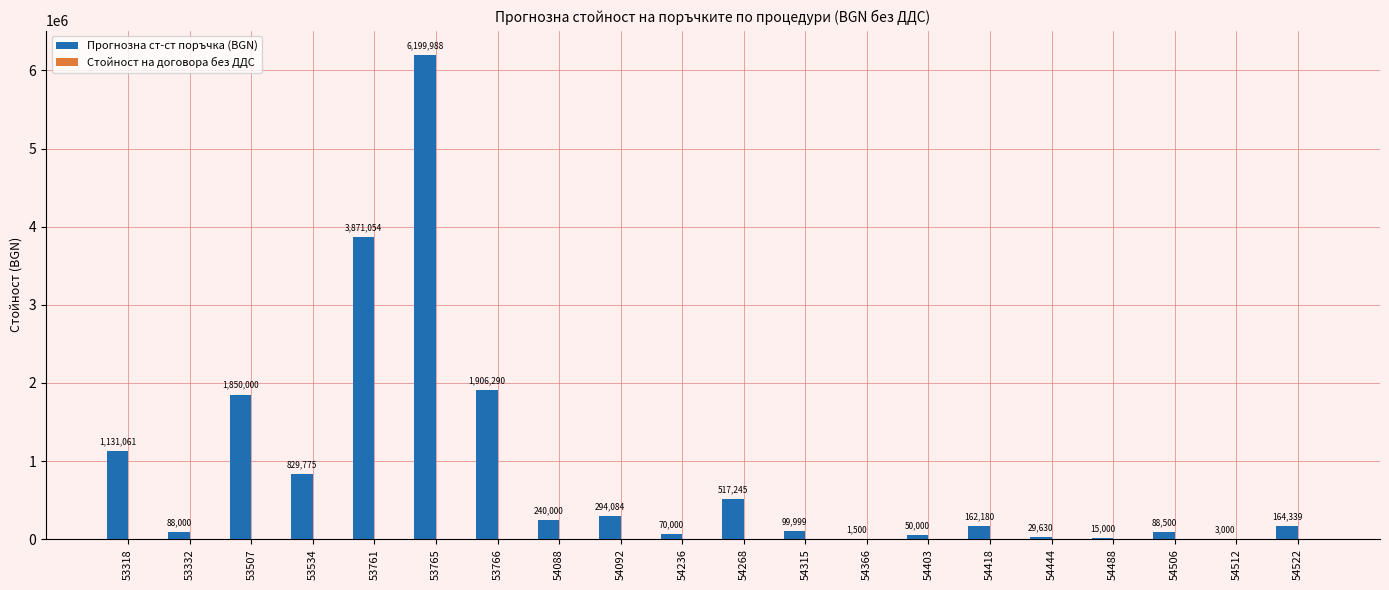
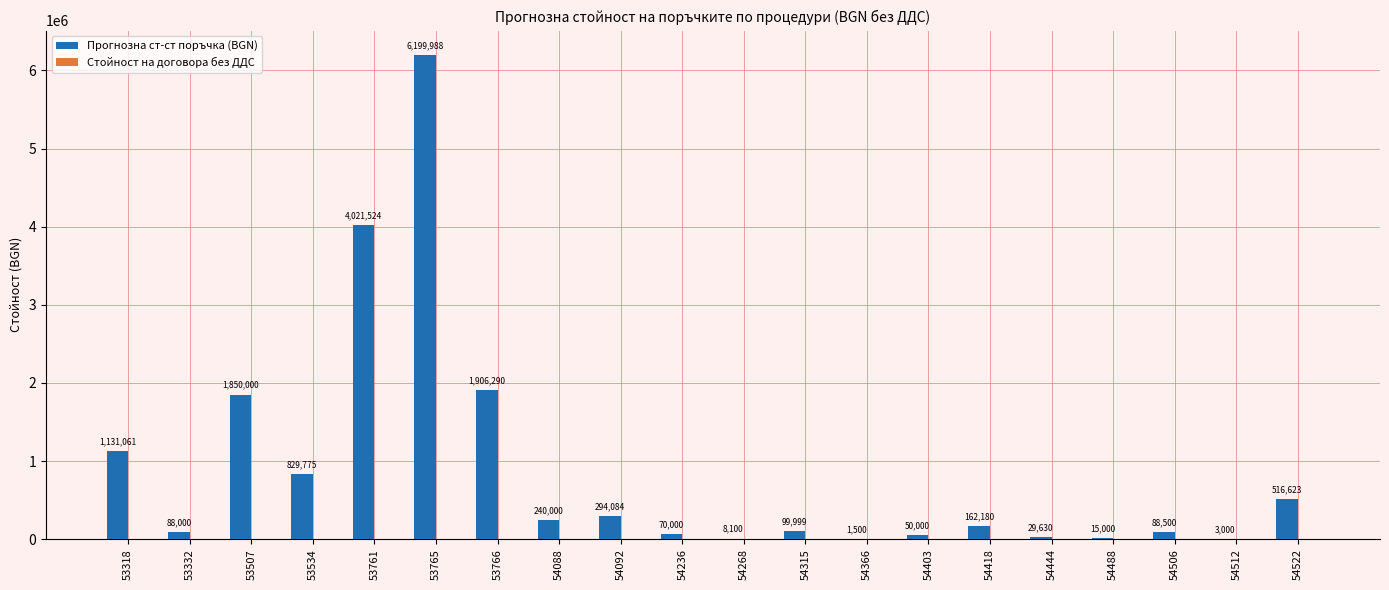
Прогнозна ст-ст поръчка (BGN), 53761: 3,871,054 -> 4,021,524
Прогнозна ст-ст поръчка (BGN), 54268: 517,245 -> 8,100
Прогнозна ст-ст поръчка (BGN), 54522: 164,339 -> 516,623
